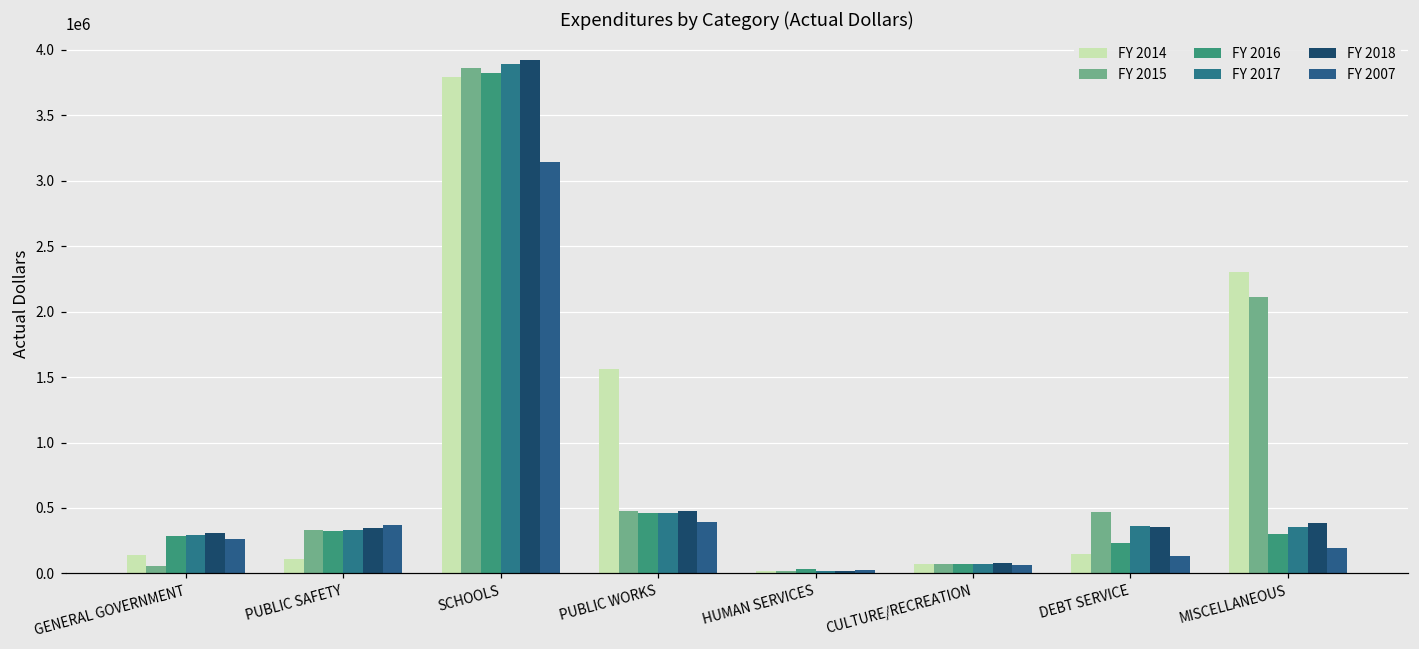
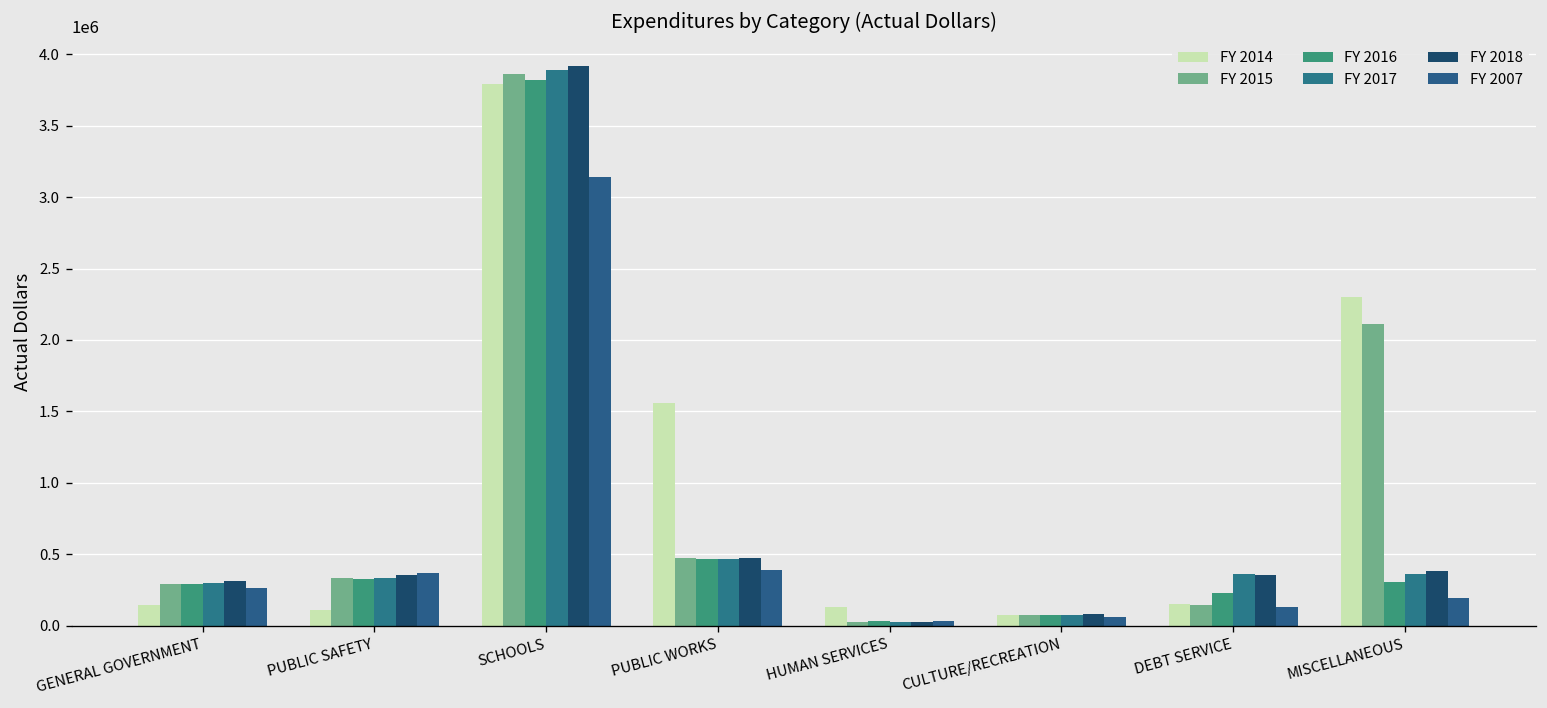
FY 2015, GENERAL GOVERNMENT: 50000 -> 290000
FY 2014, HUMAN SERVICES: 20000 -> 130000
FY 2015, DEBT SERVICE: 470000 -> 150000
